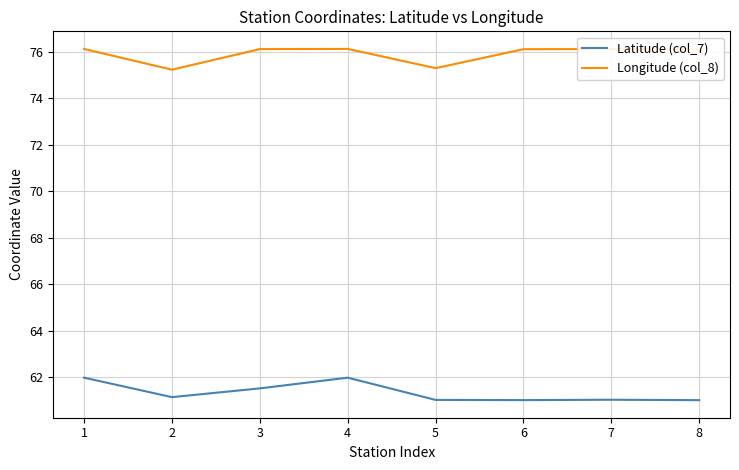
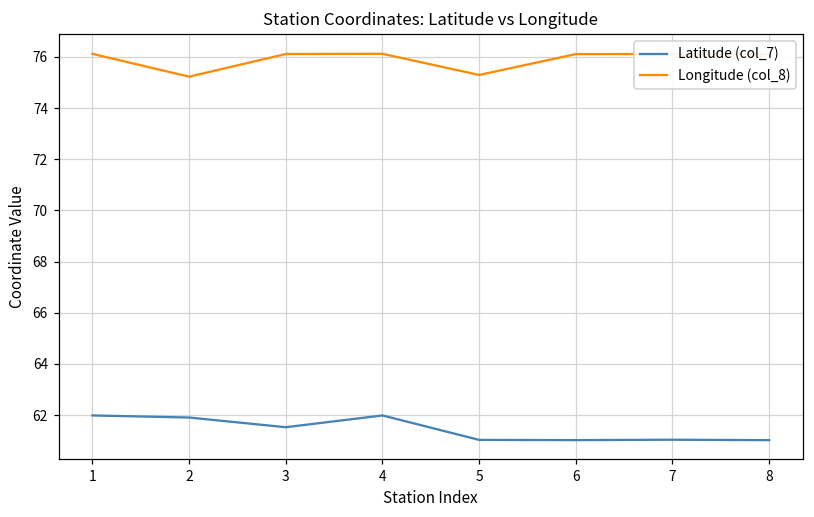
Latitude (col_7), 2: 61.2 -> 61.9
